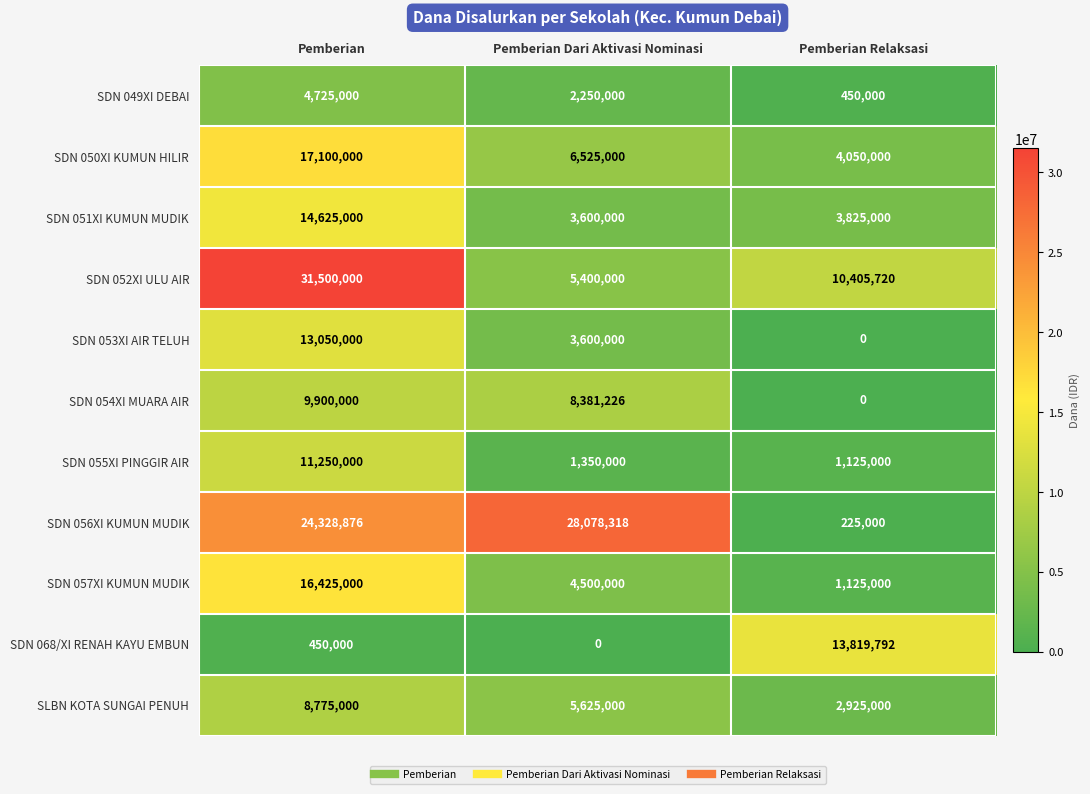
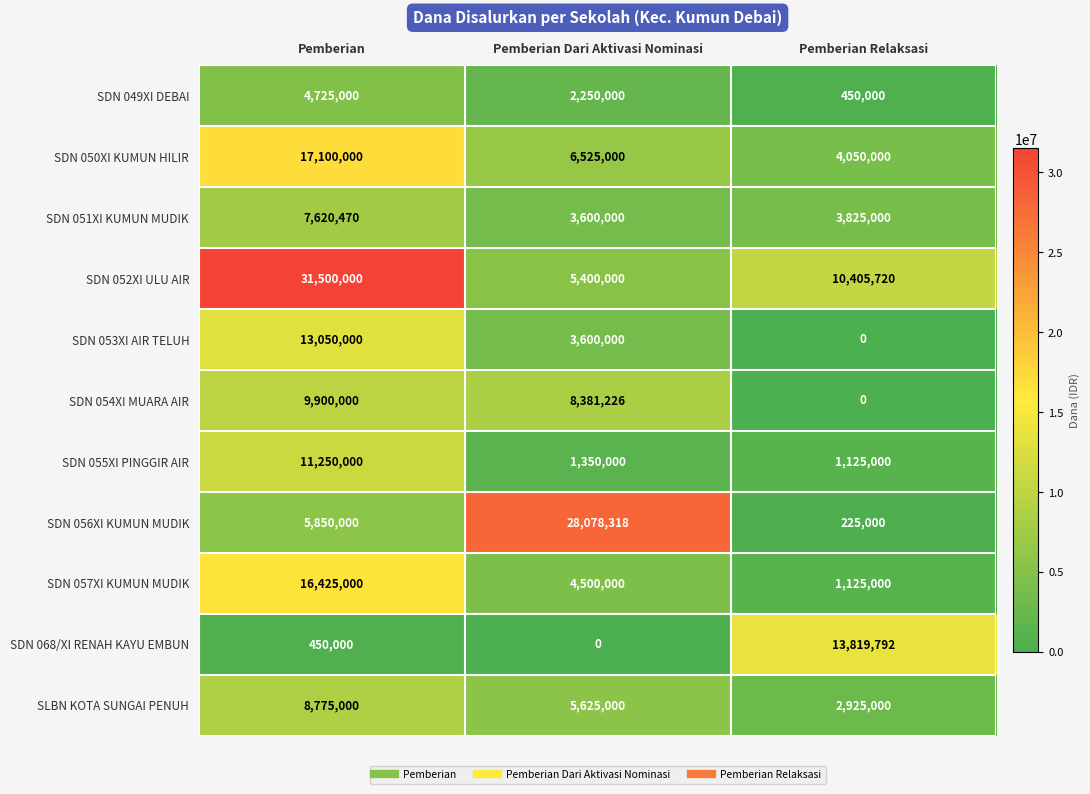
SDN 051XI KUMUN MUDIK, Pemberian: 14,625,000 -> 7,620,470
SDN 056XI KUMUN MUDIK, Pemberian: 24,328,876 -> 5,850,000
